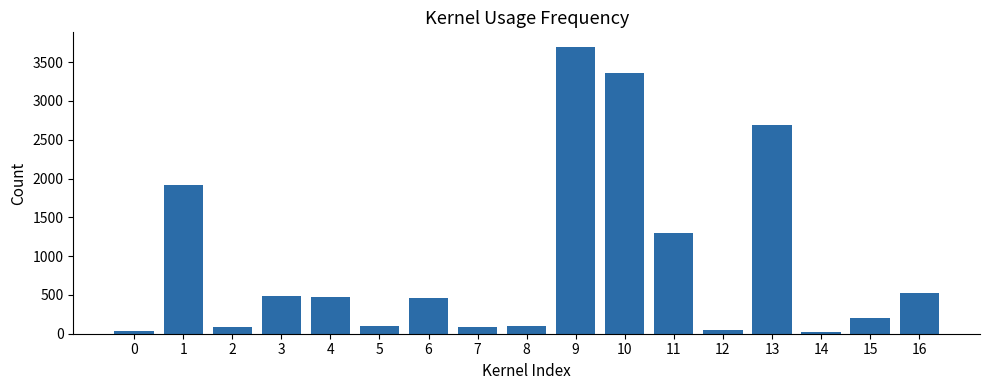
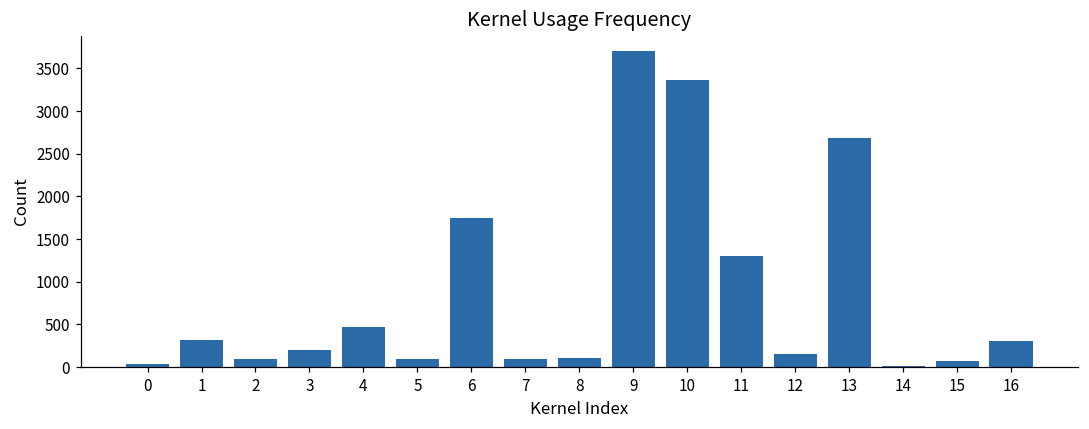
1: 1900 -> 300
3: 500 -> 200
6: 500 -> 1800
12: 0 -> 200
15: 200 -> 100
16: 500 -> 300
